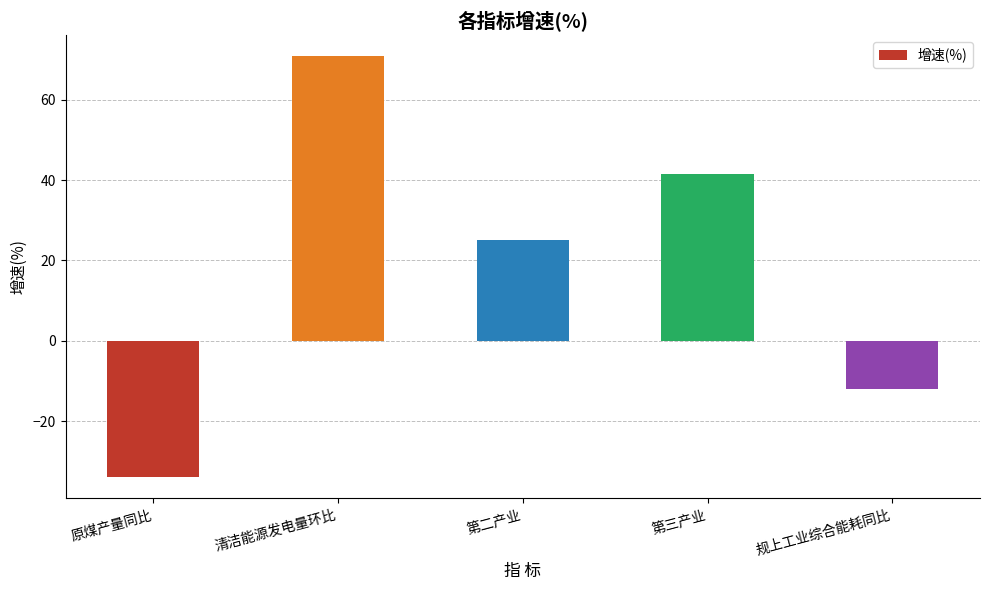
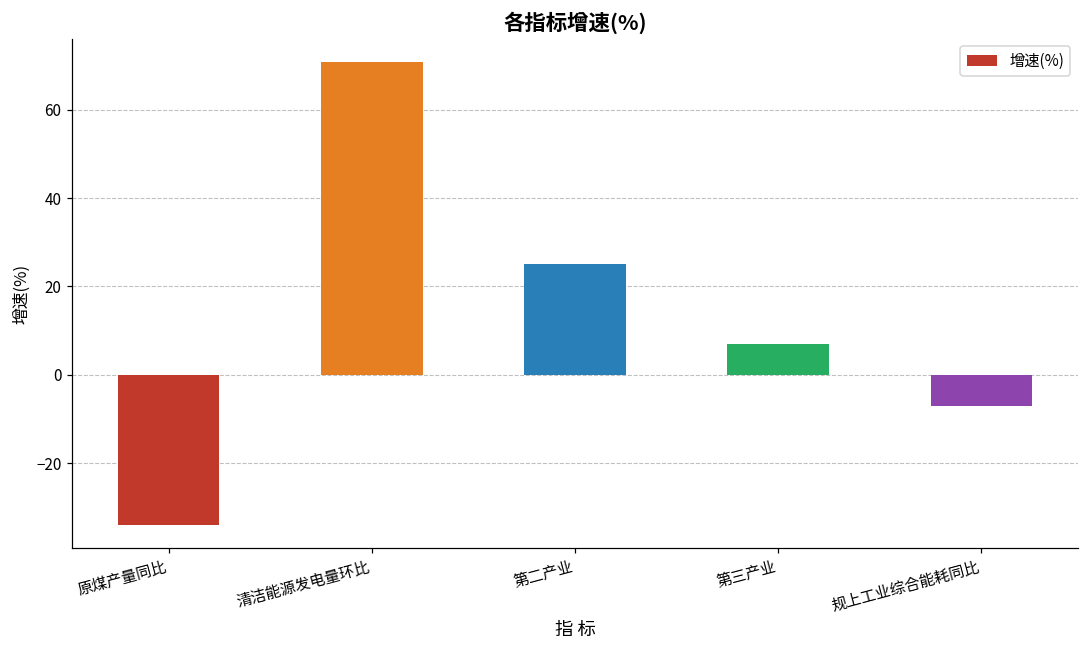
第三产业: 42 -> 7
规上工业综合能耗同比: -12 -> -7
